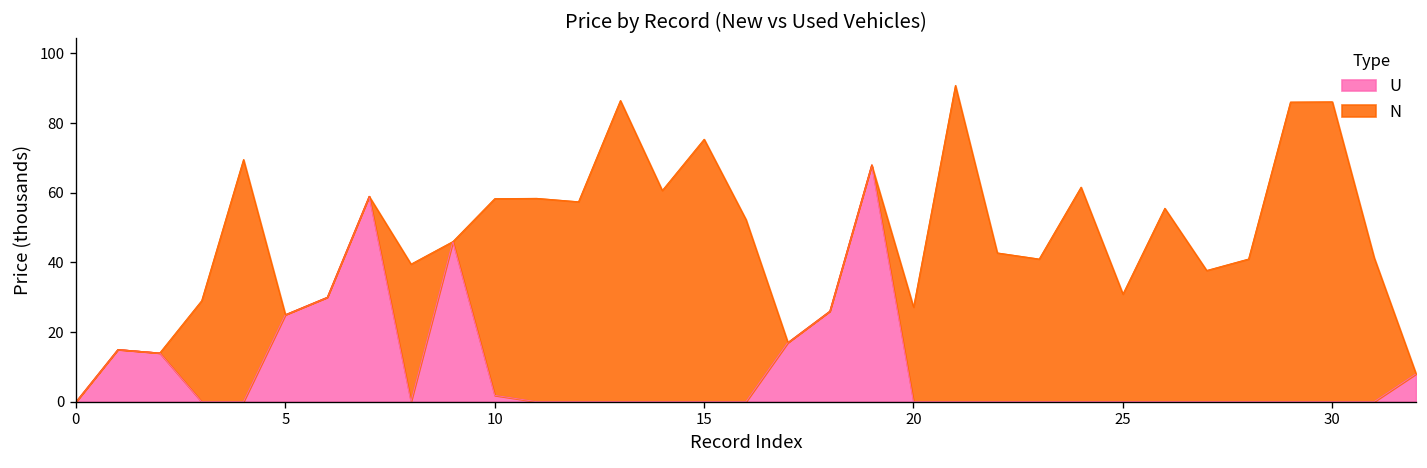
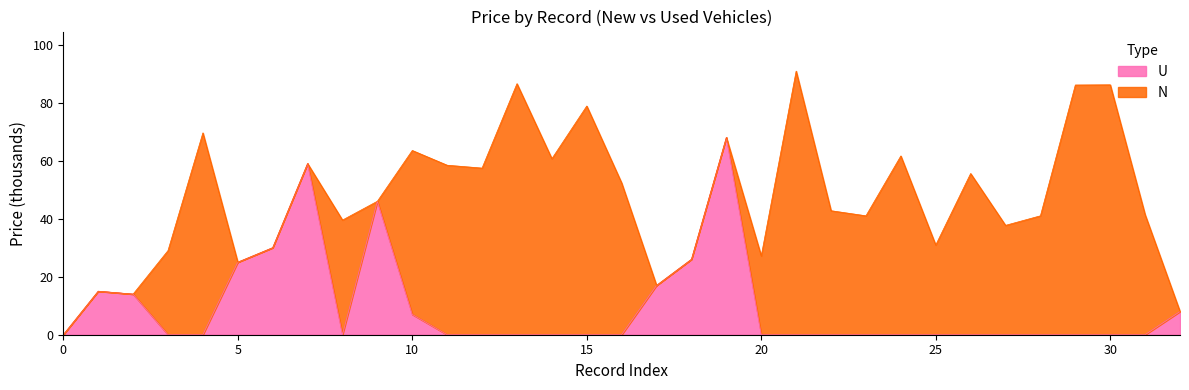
U, 10: 2 -> 7
N, 15: 75 -> 79
